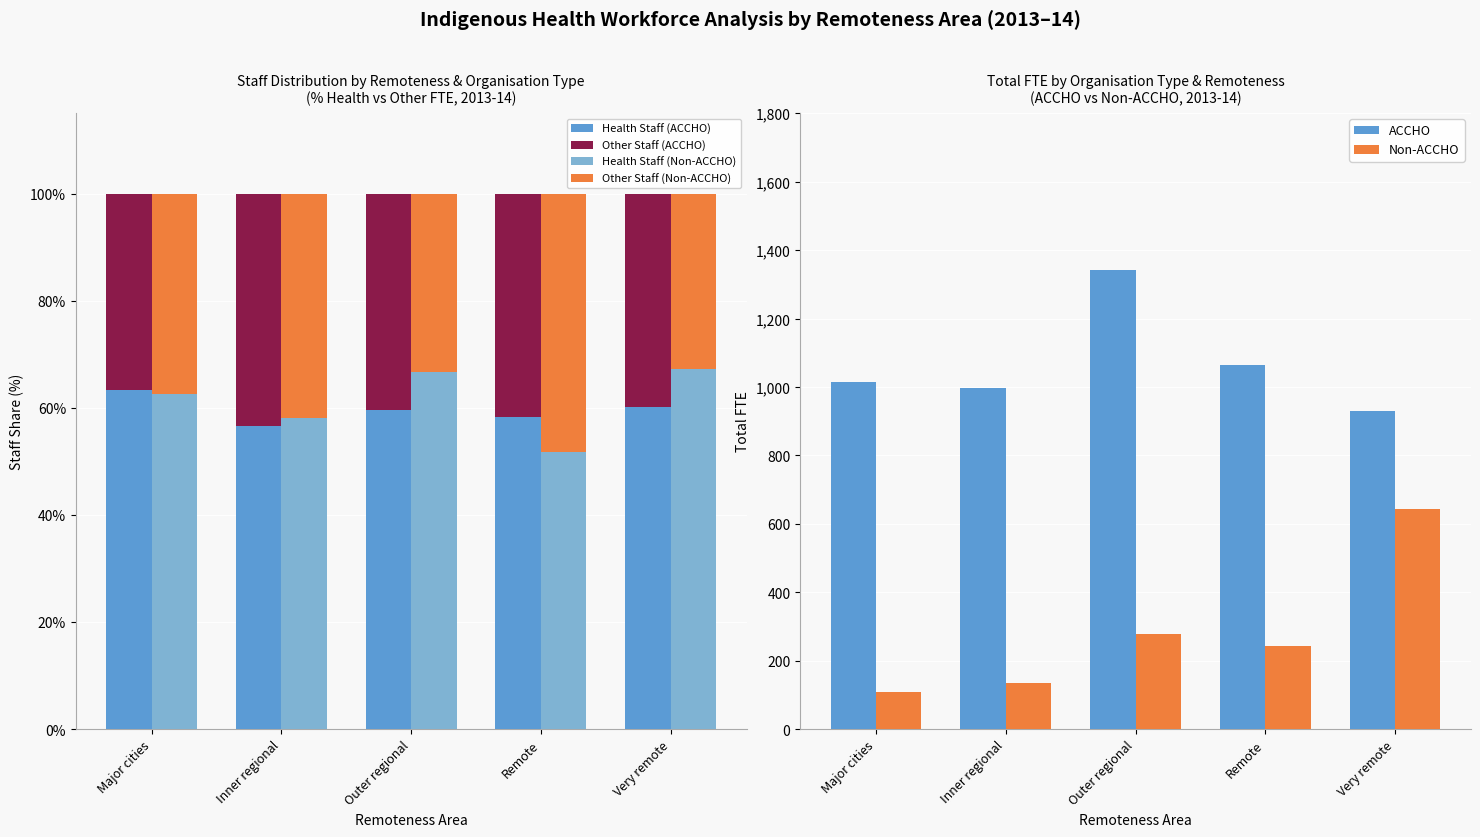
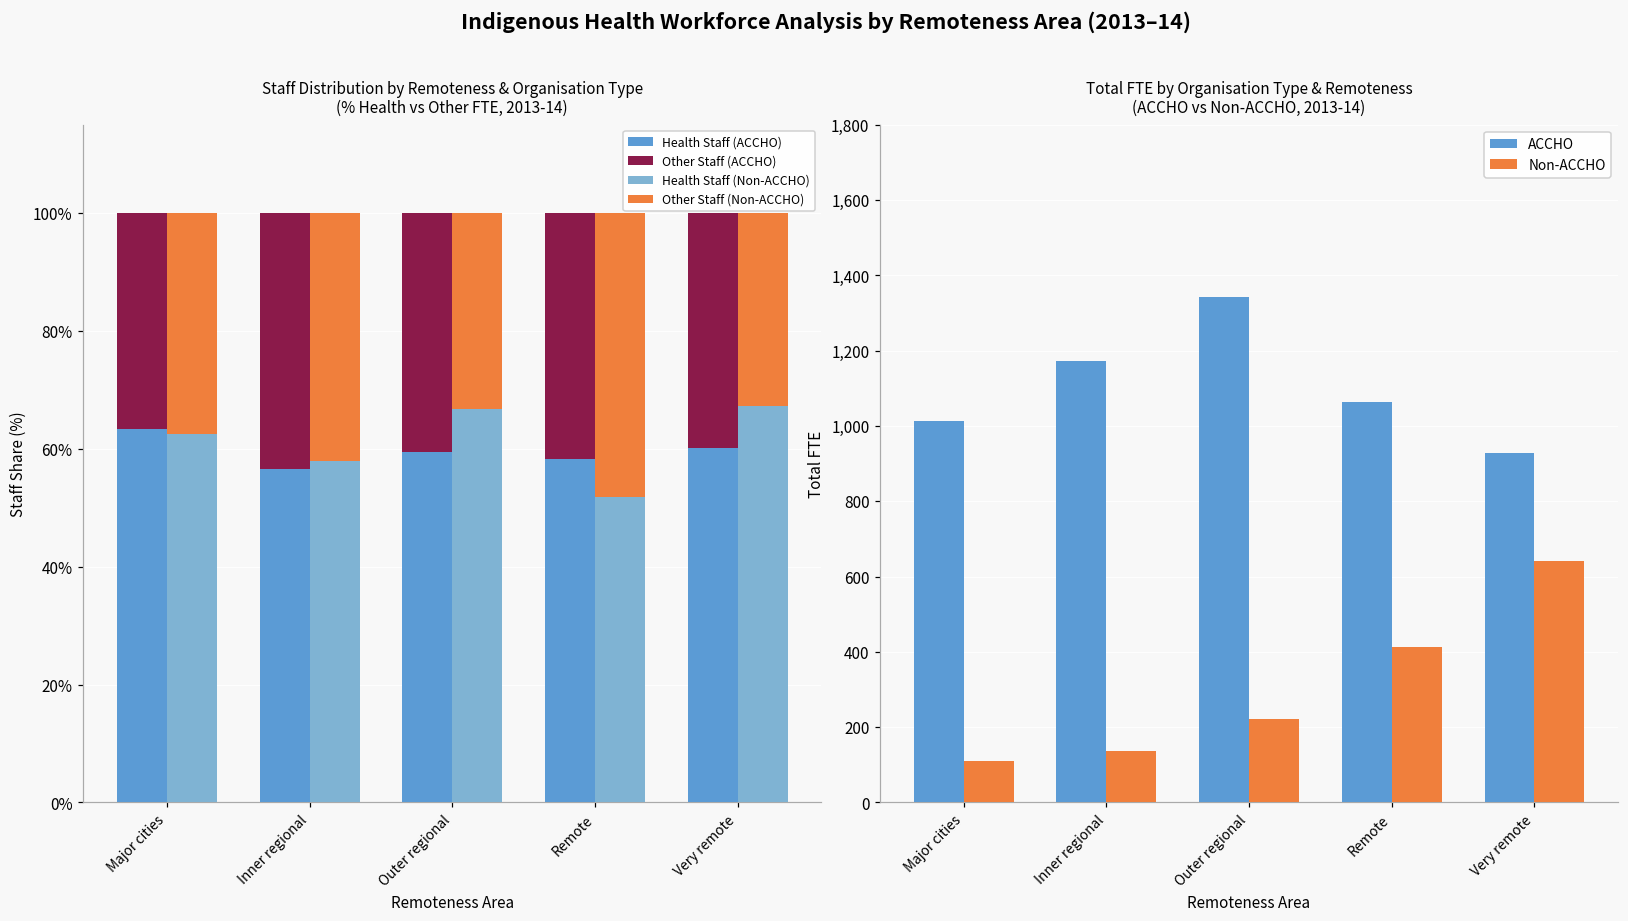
Total FTE by Organisation Type & Remoteness (ACCHO vs Non-ACCHO, 2013-14), ACCHO, Inner regional: 1,000 -> 1,170
Total FTE by Organisation Type & Remoteness (ACCHO vs Non-ACCHO, 2013-14), Non-ACCHO, Outer regional: 280 -> 220
Total FTE by Organisation Type & Remoteness (ACCHO vs Non-ACCHO, 2013-14), Non-ACCHO, Remote: 240 -> 410
